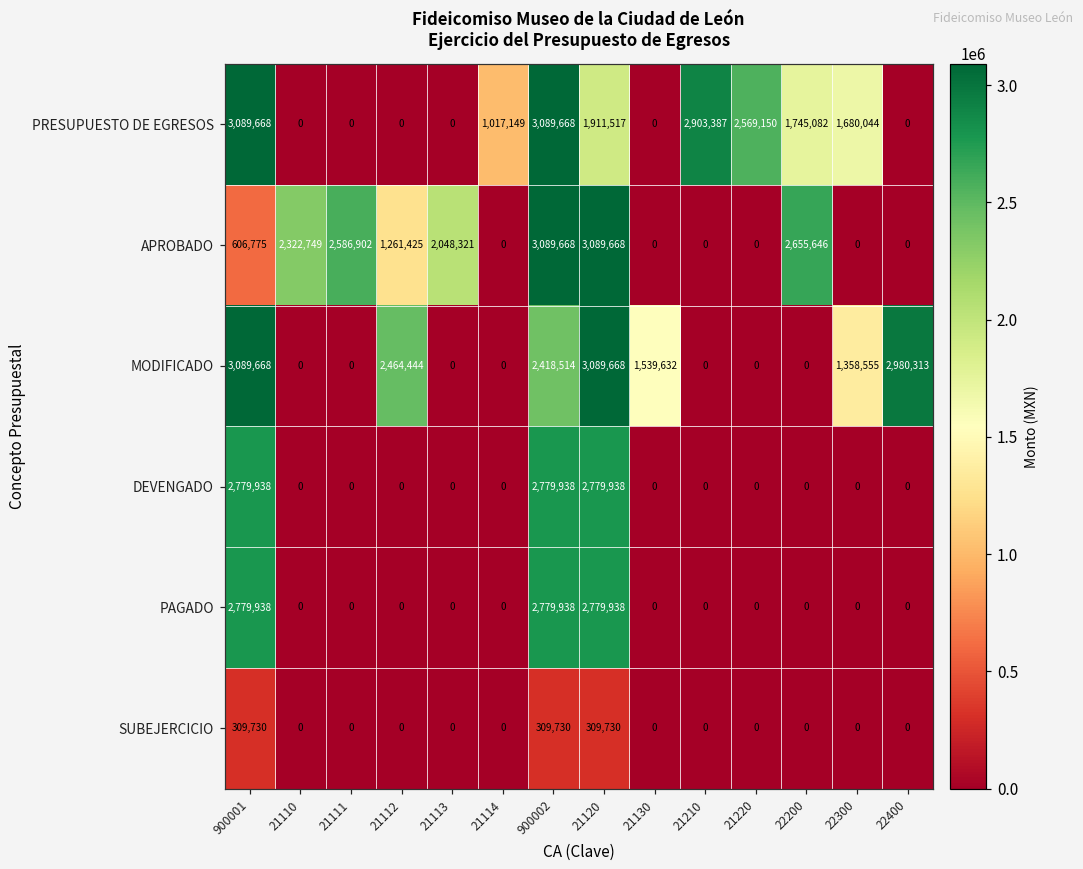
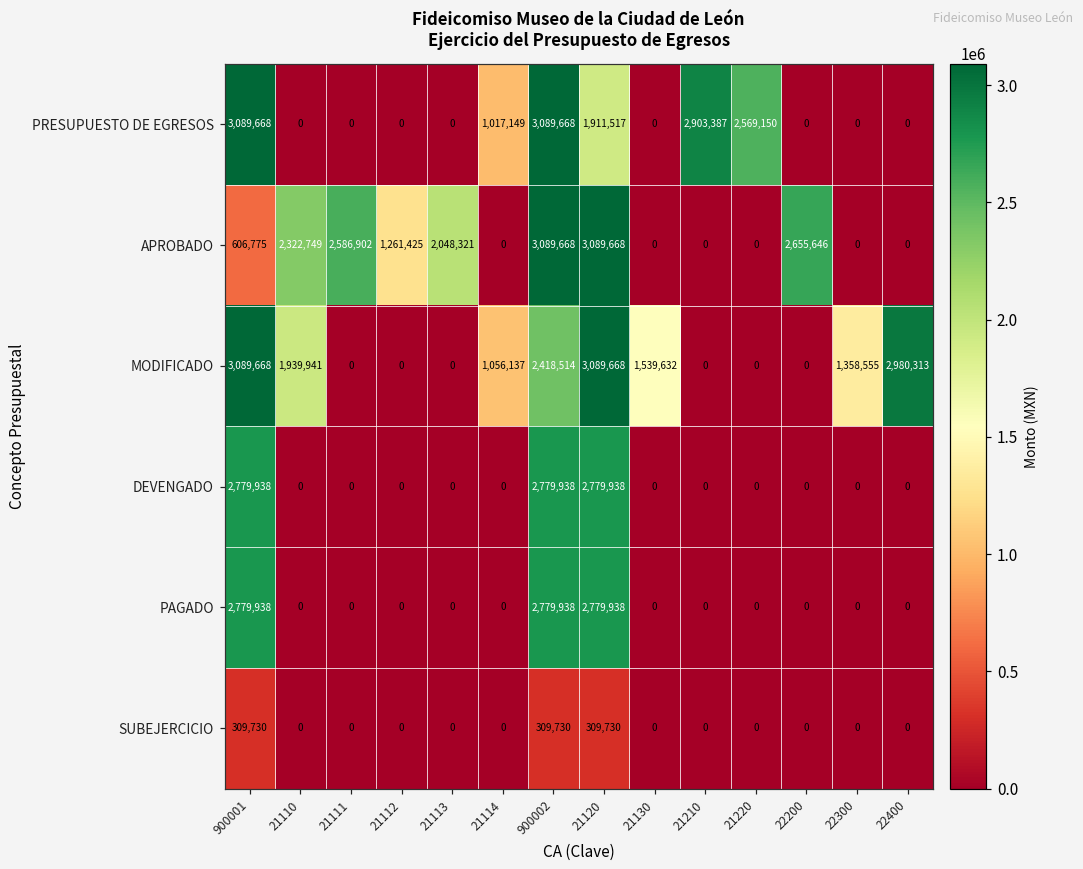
PRESUPUESTO DE EGRESOS, 22200: 1,745,082 -> 0
PRESUPUESTO DE EGRESOS, 22300: 1,680,044 -> 0
MODIFICADO, 21110: 0 -> 1,939,941
MODIFICADO, 21112: 2,464,444 -> 0
MODIFICADO, 21114: 0 -> 1,056,137
